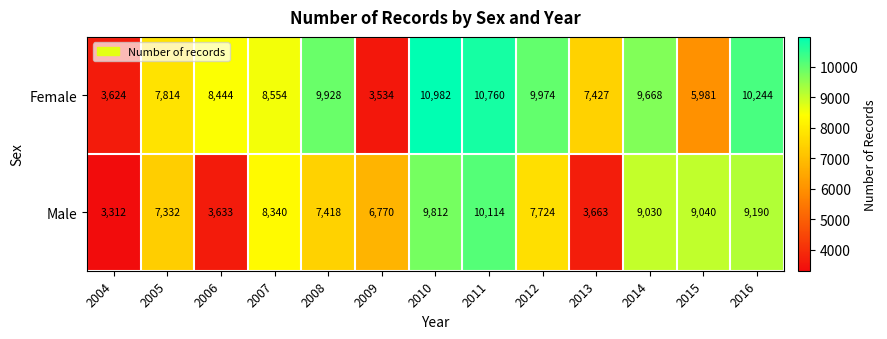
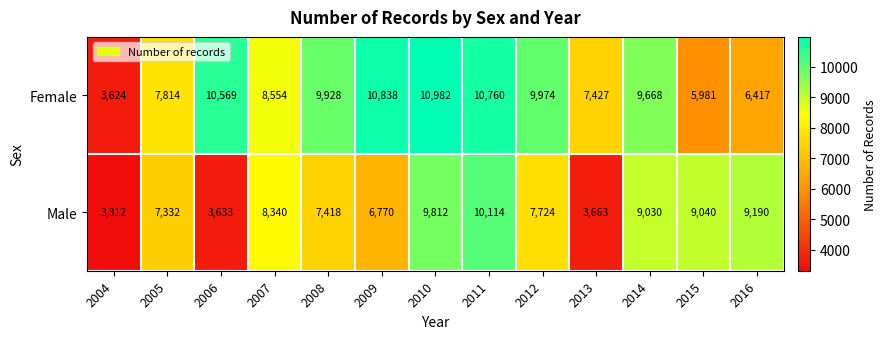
Female, 2006: 8,444 -> 10,569
Female, 2009: 3,534 -> 10,838
Female, 2016: 10,244 -> 6,417
